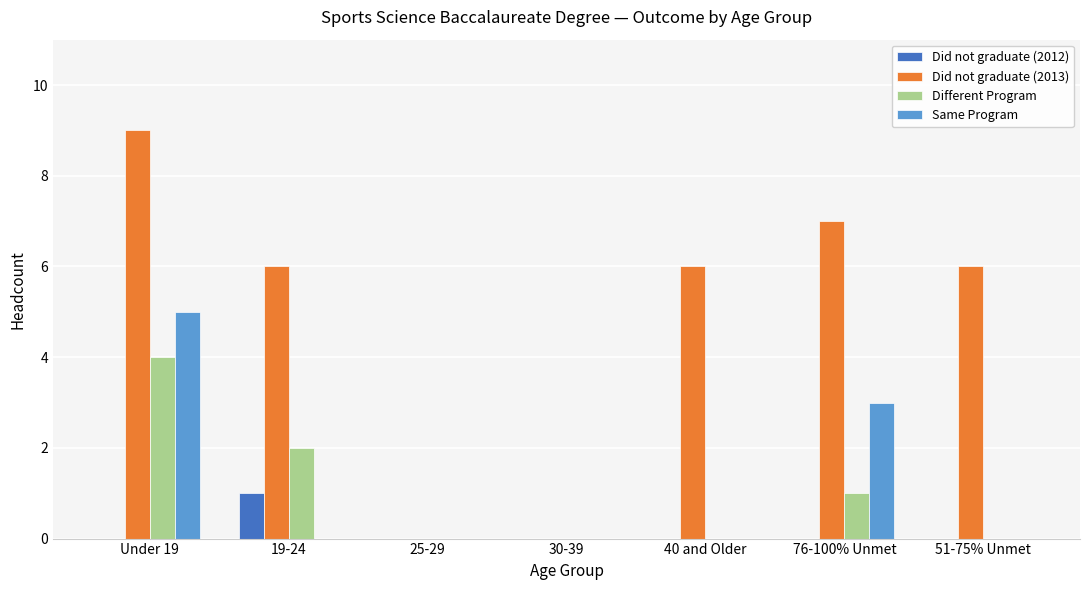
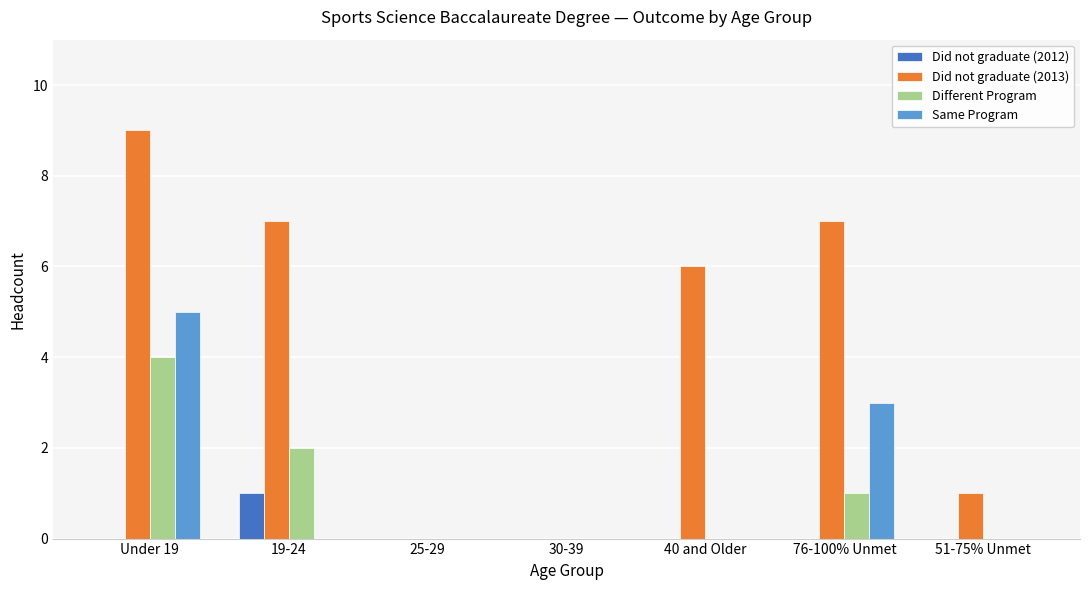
Did not graduate (2013), 19-24: 6 -> 7
Did not graduate (2013), 51-75% Unmet: 6 -> 1
